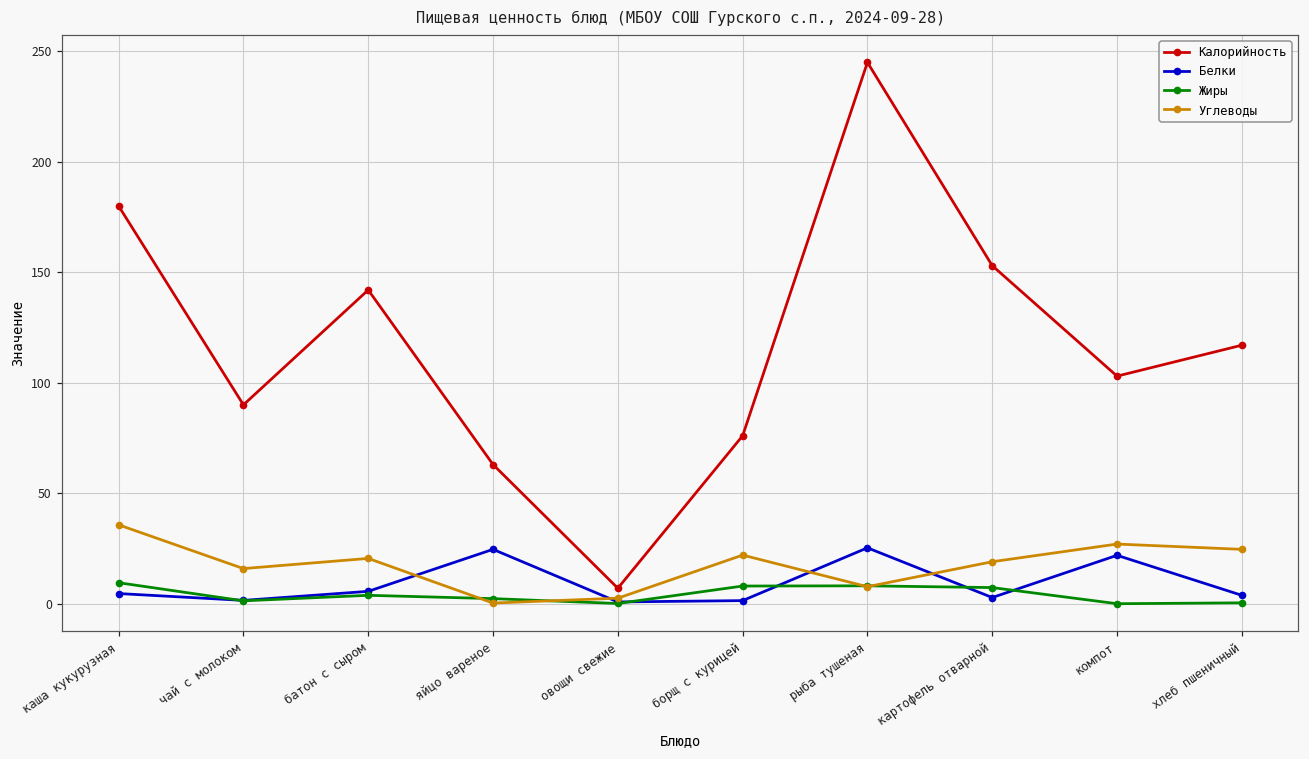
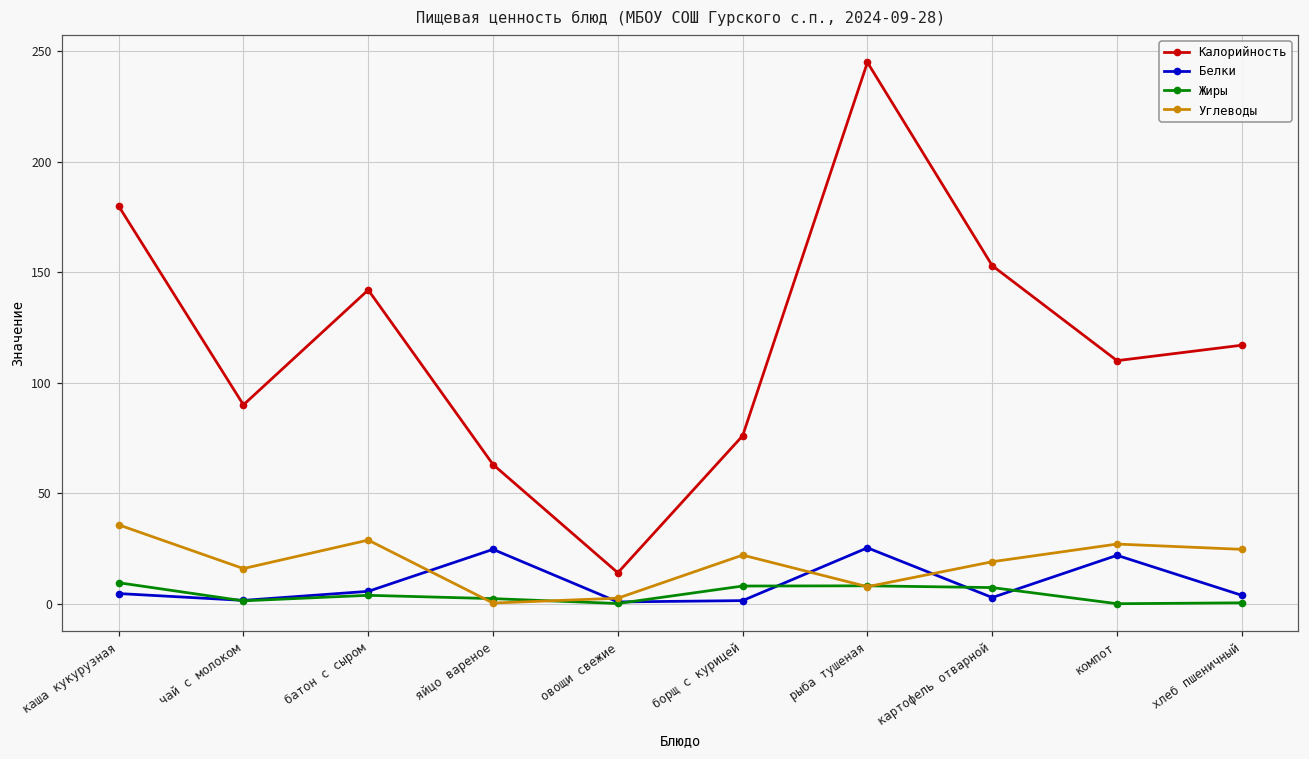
Углеводы, батон с сыром: 21 -> 29
Калорийность, овощи свежие: 7 -> 14
Калорийность, компот: 103 -> 110
